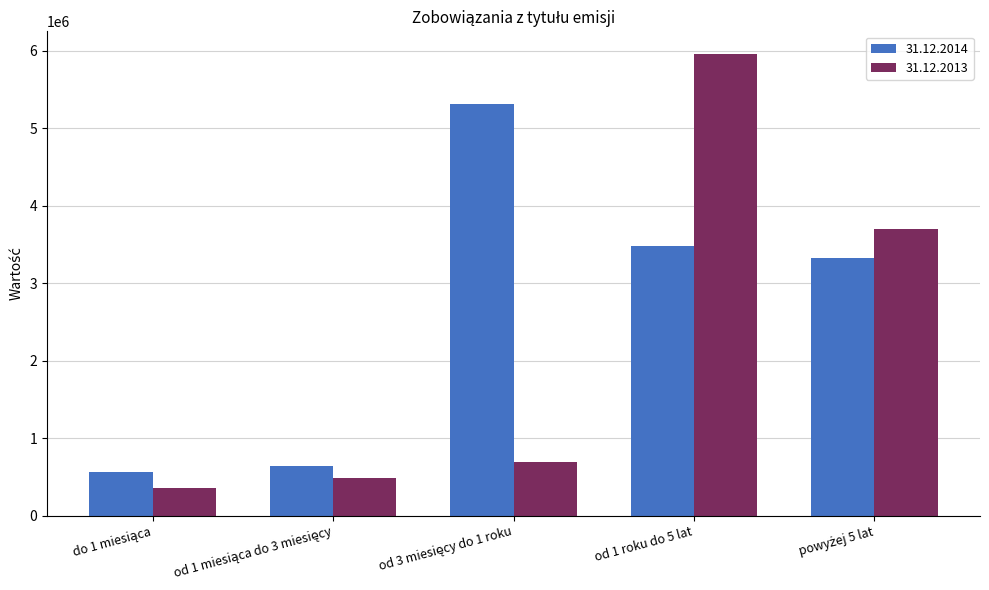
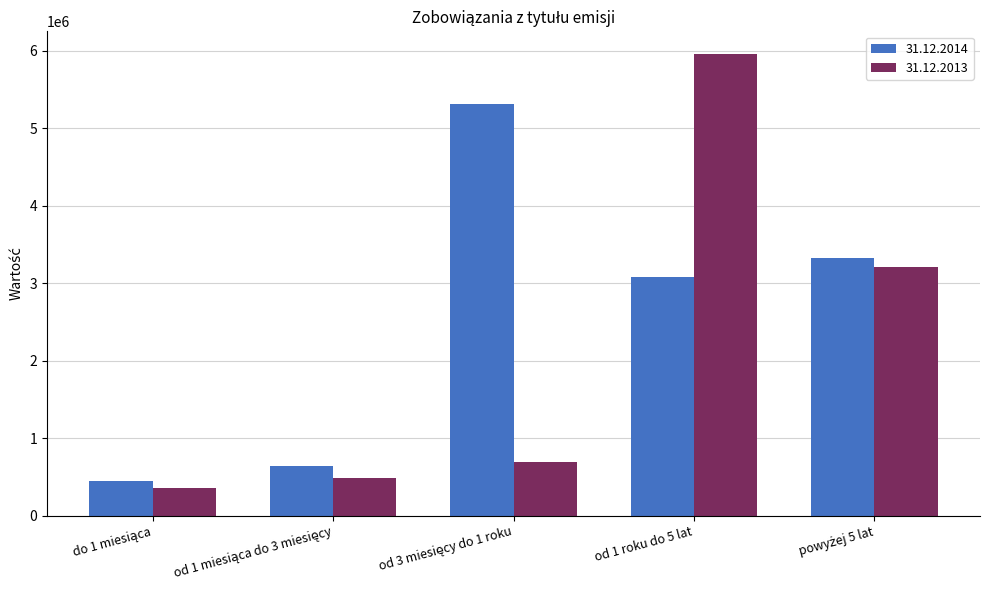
31.12.2014, do 1 miesiąca: 600000 -> 400000
31.12.2014, od 1 roku do 5 lat: 3500000 -> 3100000
31.12.2013, powyżej 5 lat: 3700000 -> 3200000
